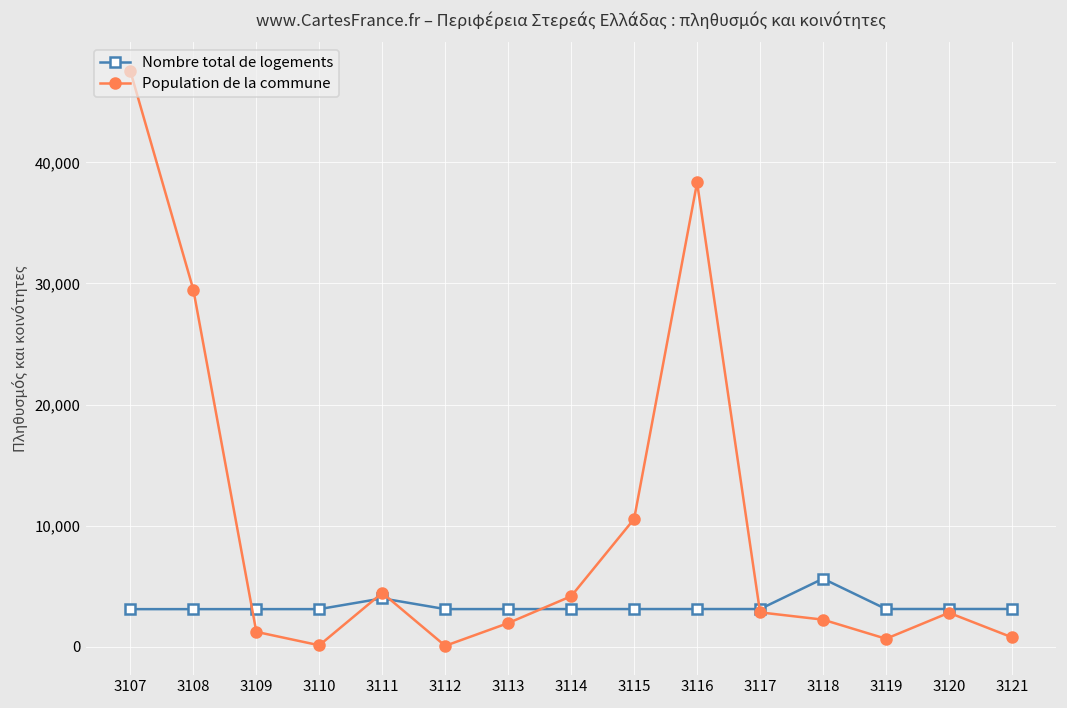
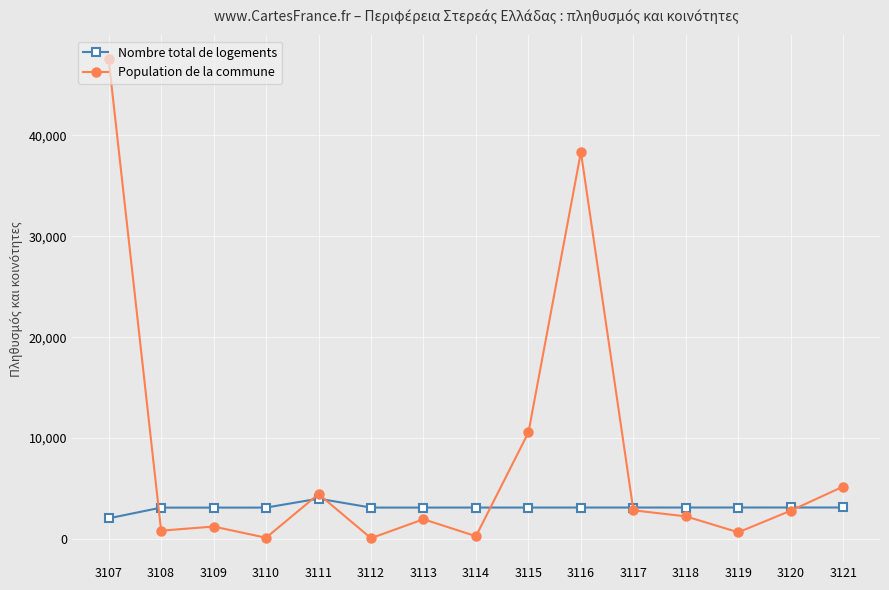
Nombre total de logements, 3107: 3,100 -> 2,000
Population de la commune, 3108: 29,500 -> 800
Population de la commune, 3114: 4,200 -> 300
Nombre total de logements, 3118: 5,600 -> 3,100
Population de la commune, 3121: 800 -> 5,200
